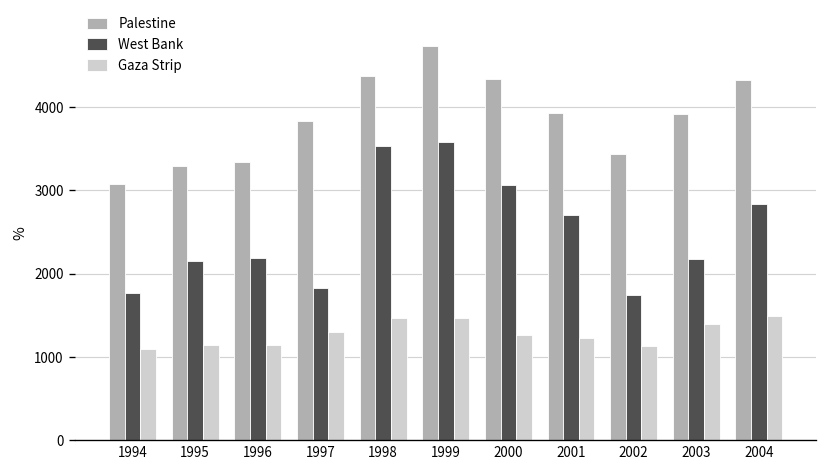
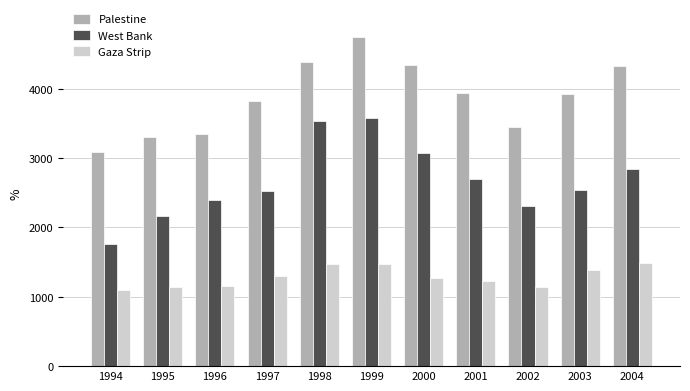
West Bank, 1996: 2200 -> 2400
West Bank, 1997: 1800 -> 2500
West Bank, 2002: 1700 -> 2300
West Bank, 2003: 2200 -> 2500
